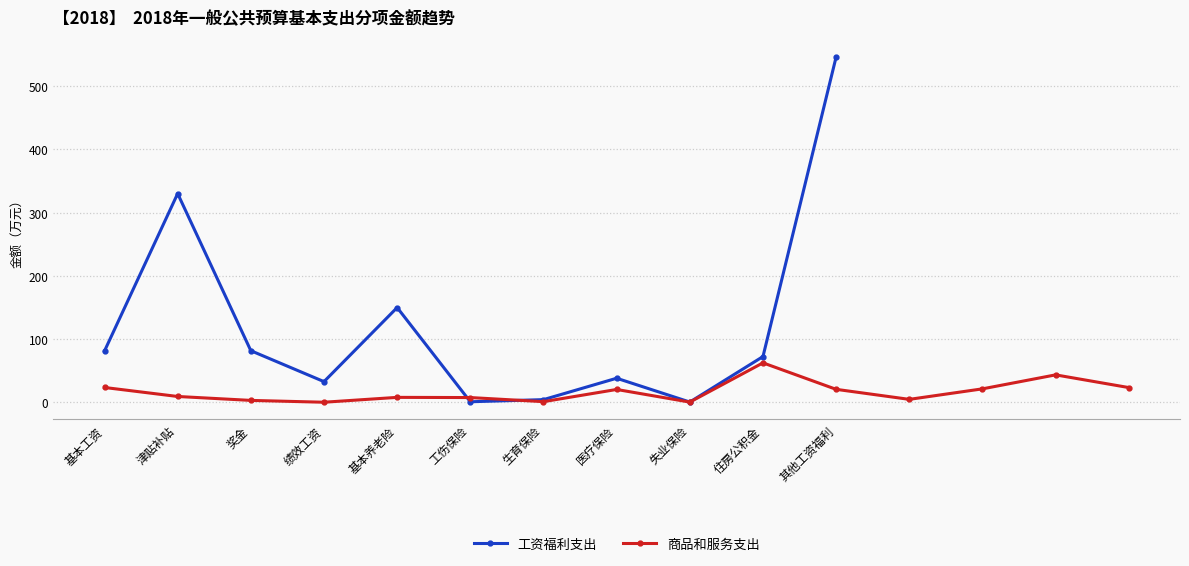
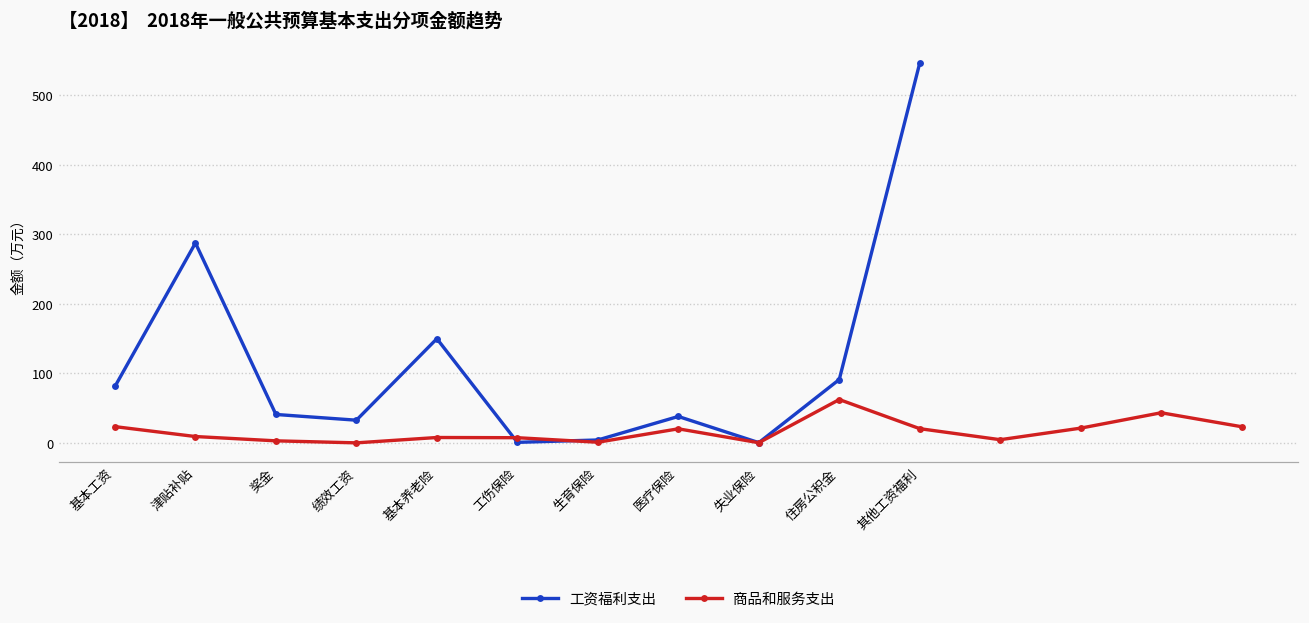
工资福利支出, 津贴补贴: 330 -> 290
工资福利支出, 奖金: 80 -> 40
工资福利支出, 住房公积金: 70 -> 90
